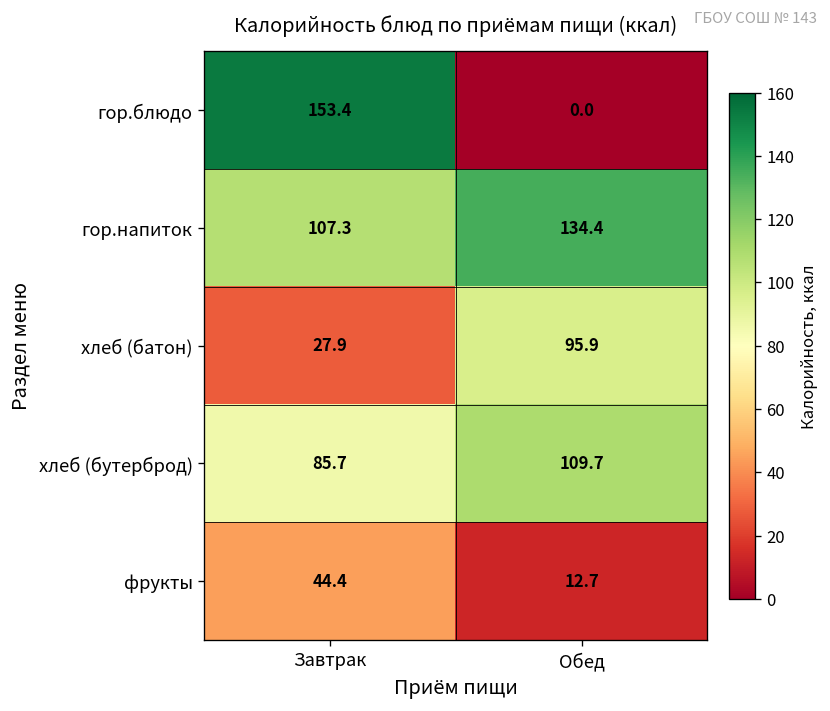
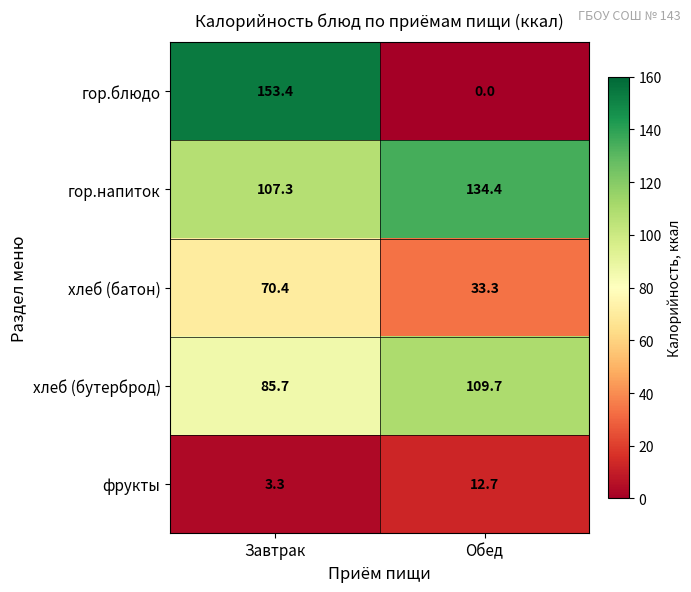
хлеб (батон), Завтрак: 27.9 -> 70.4
хлеб (батон), Обед: 95.9 -> 33.3
фрукты, Завтрак: 44.4 -> 3.3
